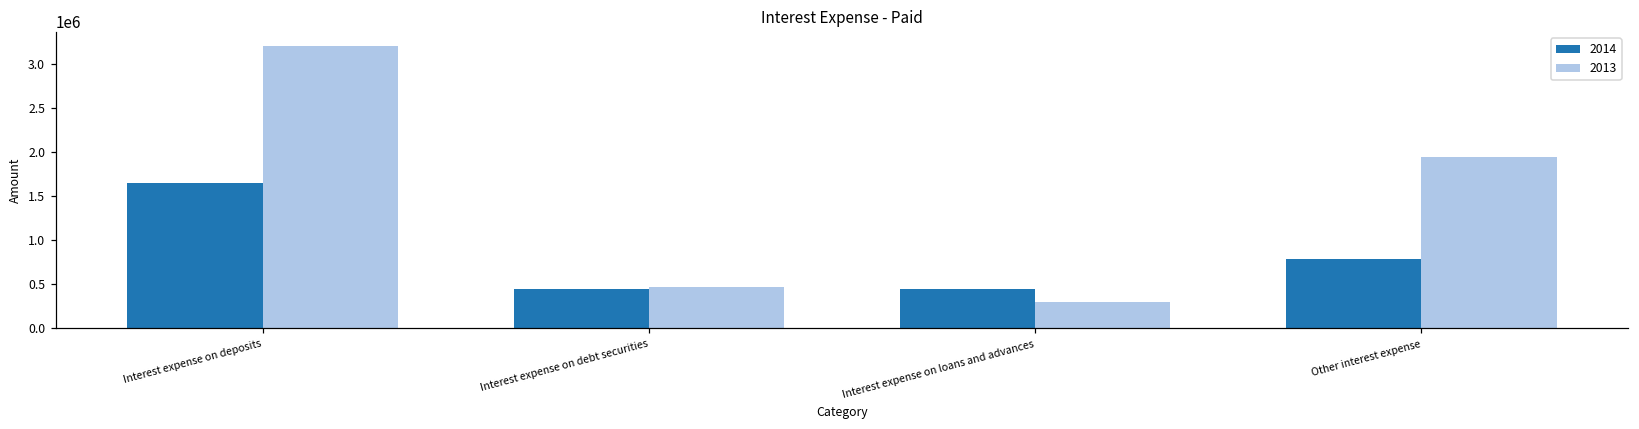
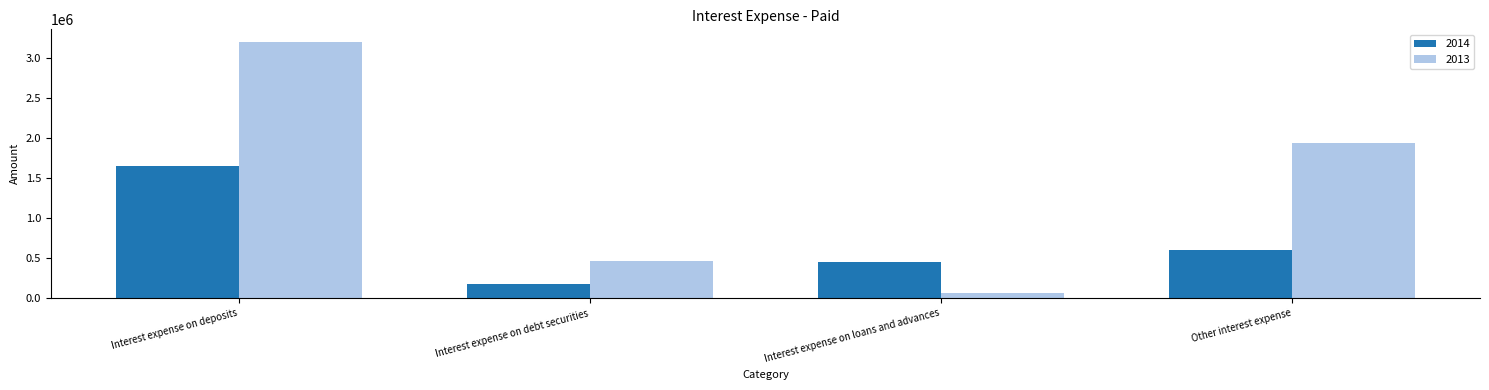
2014, Interest expense on debt securities: 400000 -> 200000
2013, Interest expense on loans and advances: 300000 -> 100000
2014, Other interest expense: 800000 -> 600000
